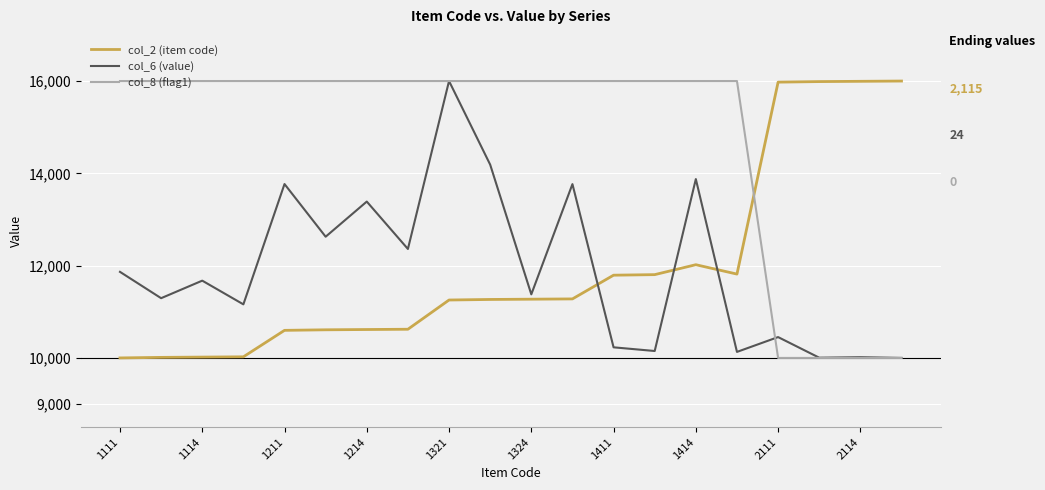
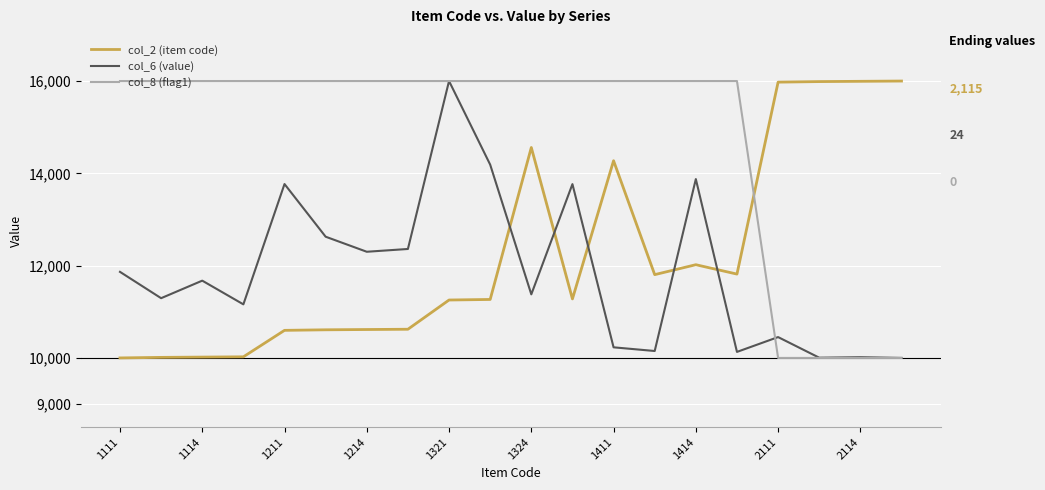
col_6 (value), 1214: 13,400 -> 12,300
col_2 (item code), 1324: 11,300 -> 14,600
col_2 (item code), 1411: 11,800 -> 14,300
